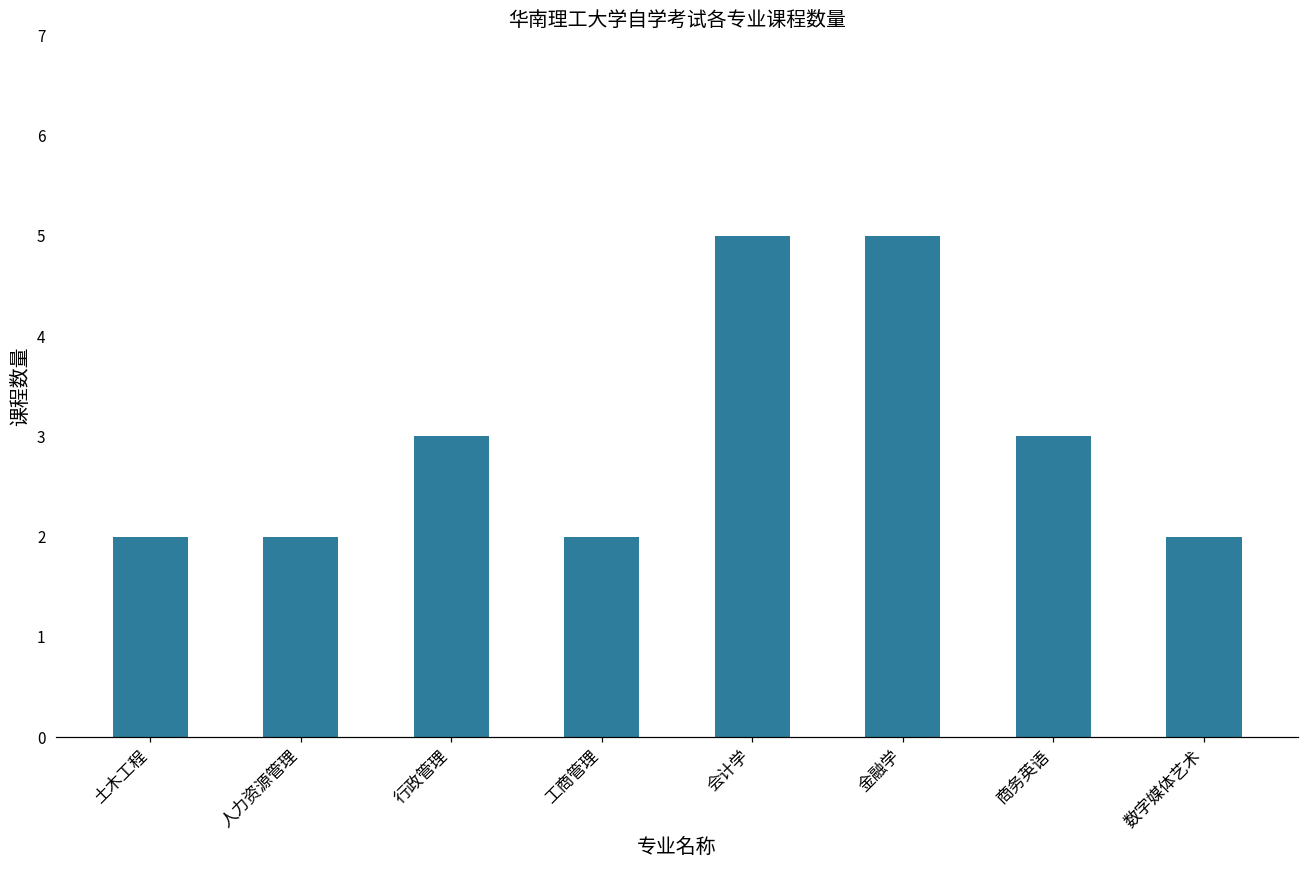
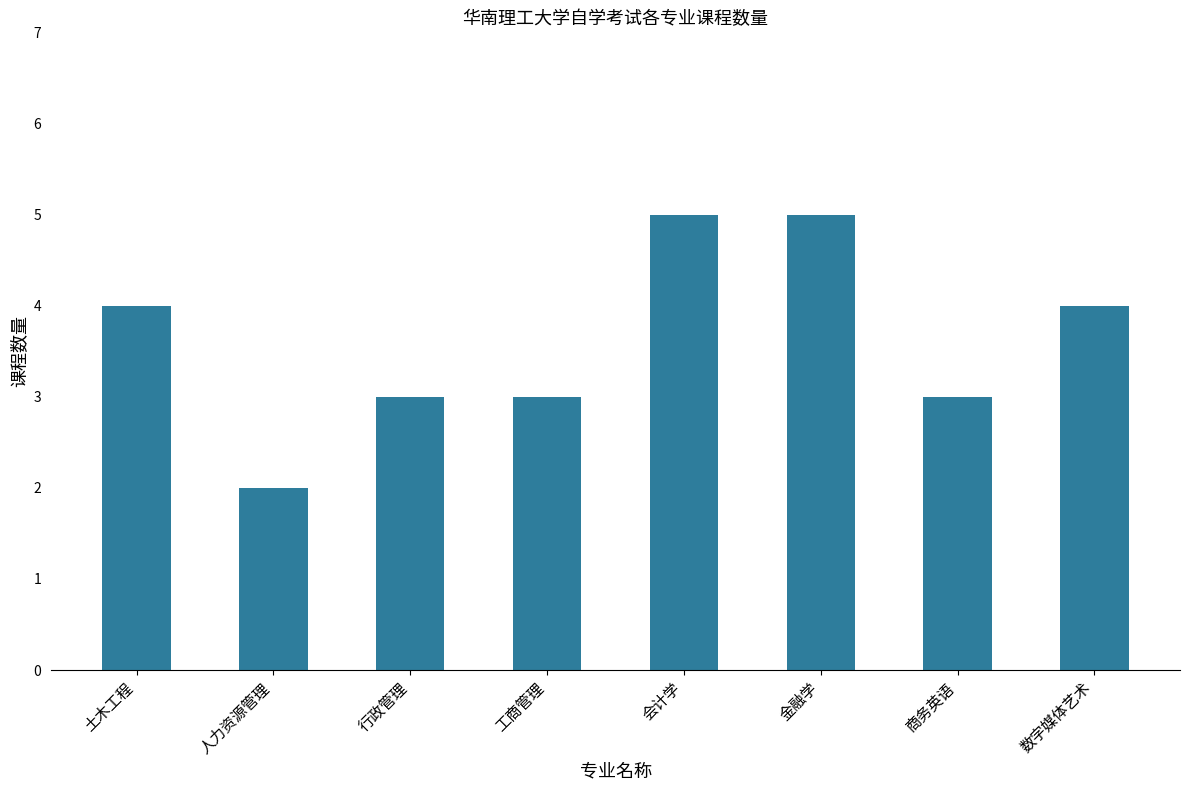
土木工程: 2 -> 4
工商管理: 2 -> 3
数字媒体艺术: 2 -> 4
